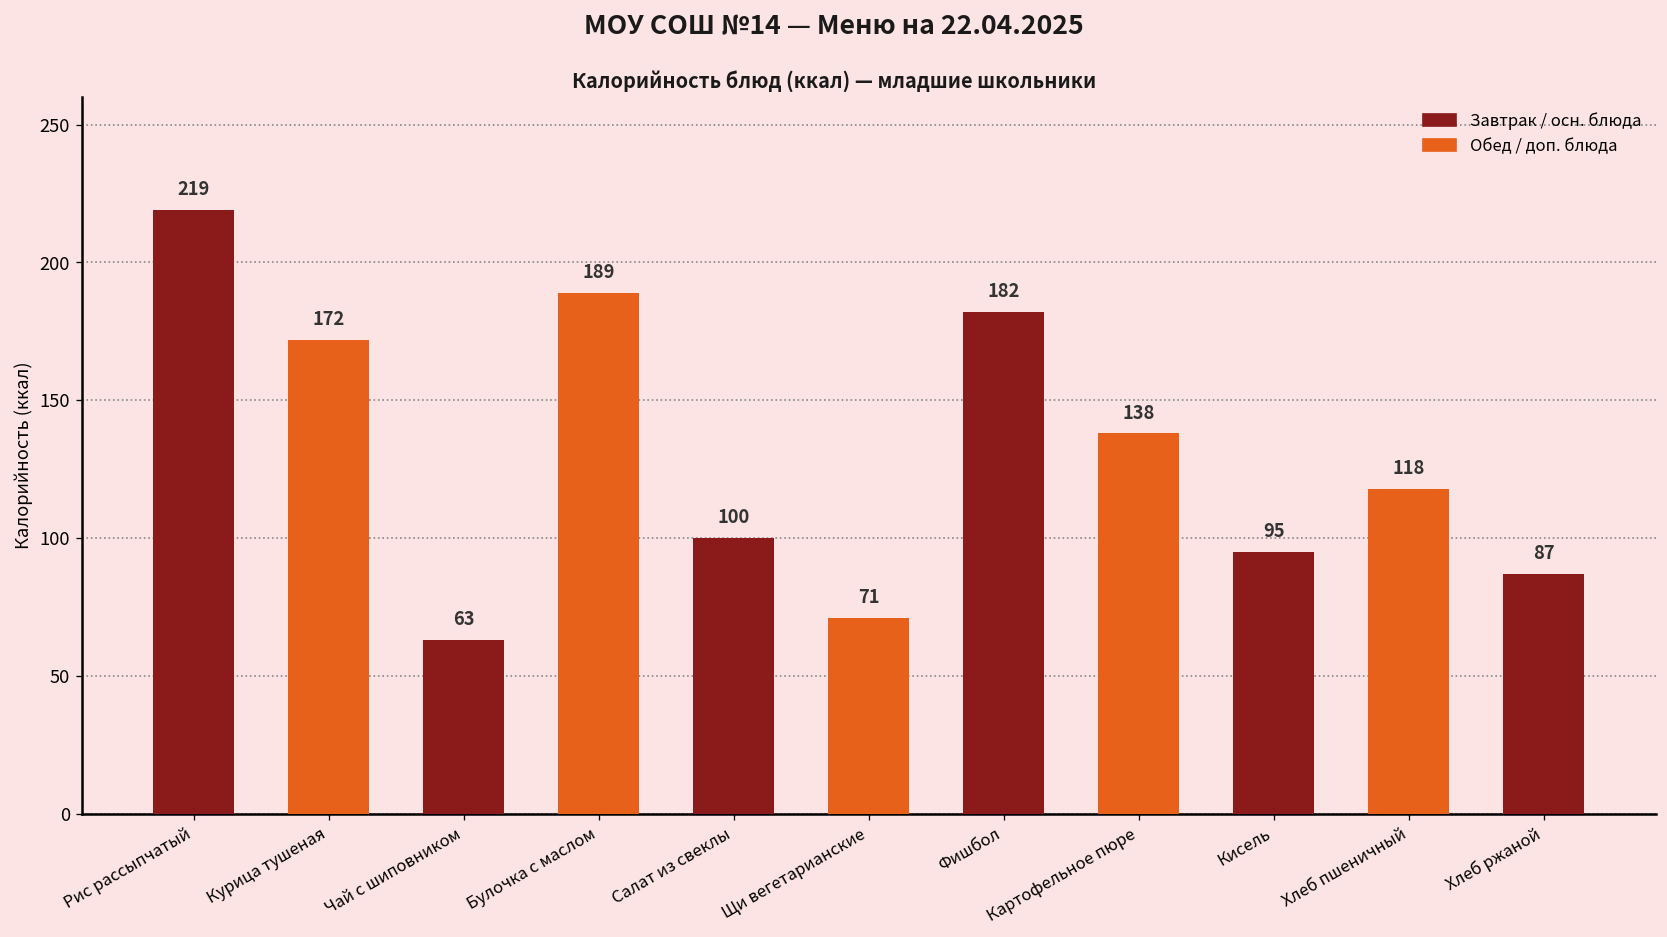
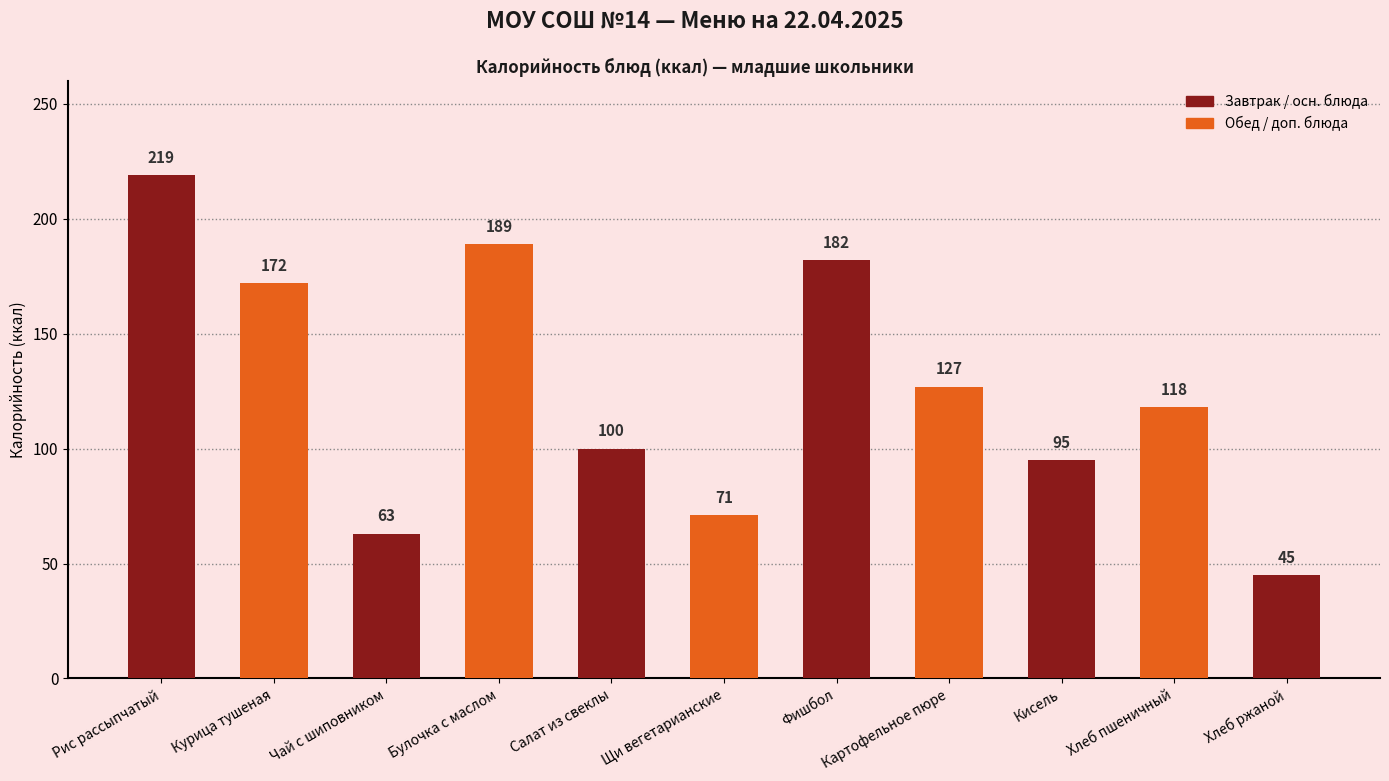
Картофельное пюре: 138 -> 127
Хлеб ржаной: 87 -> 45
